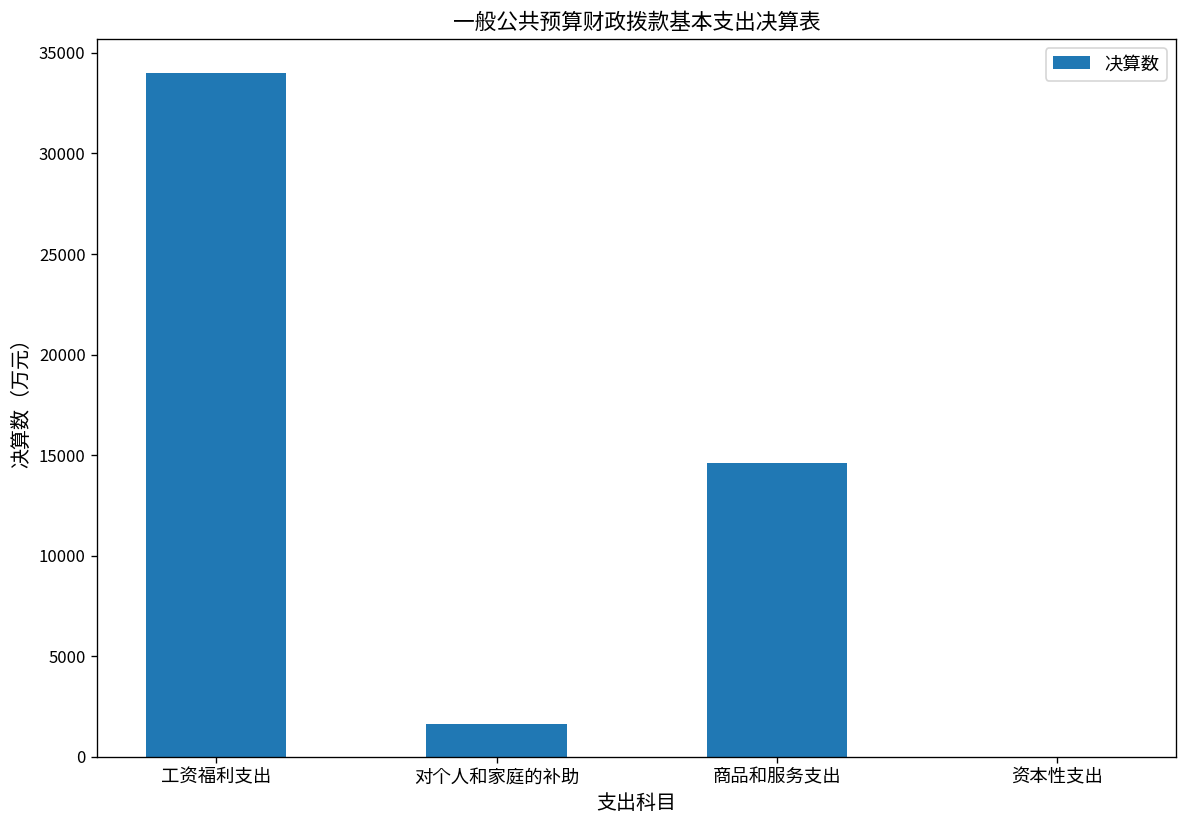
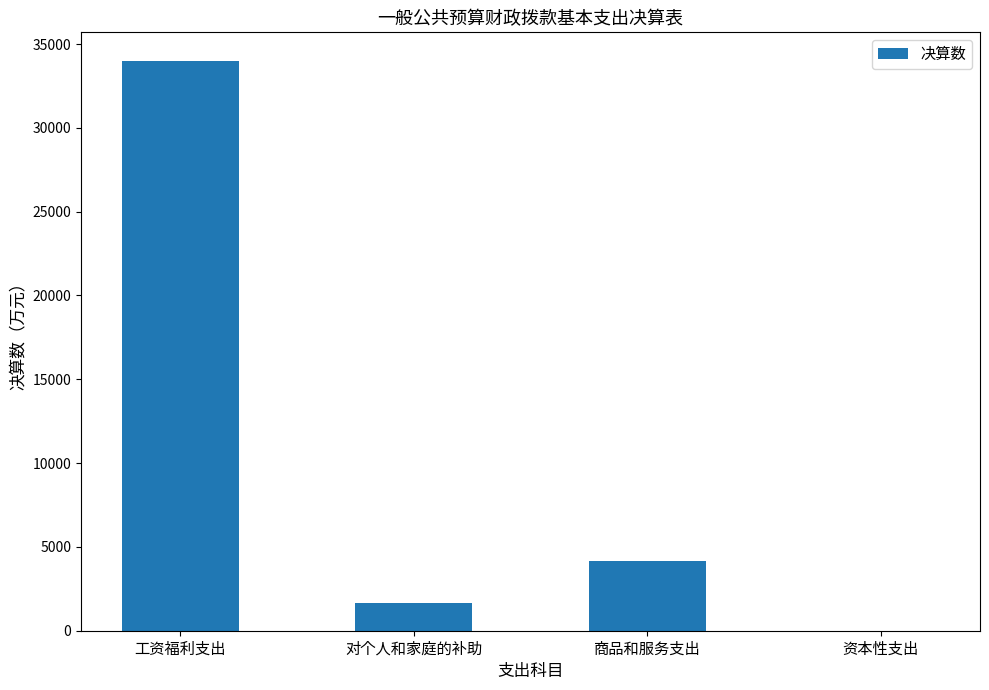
商品和服务支出: 14600 -> 4200
